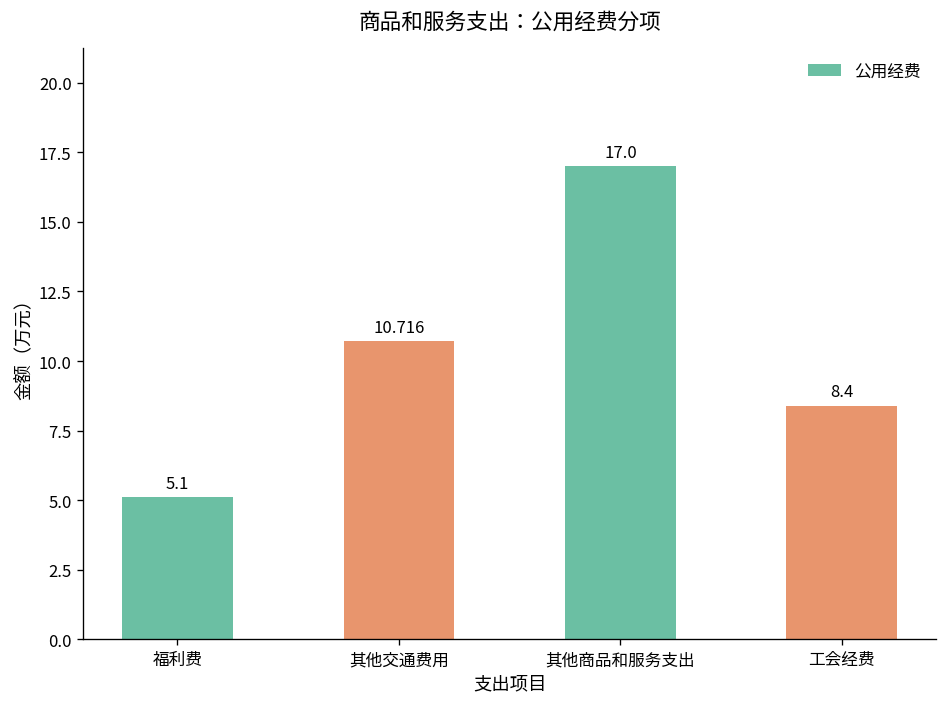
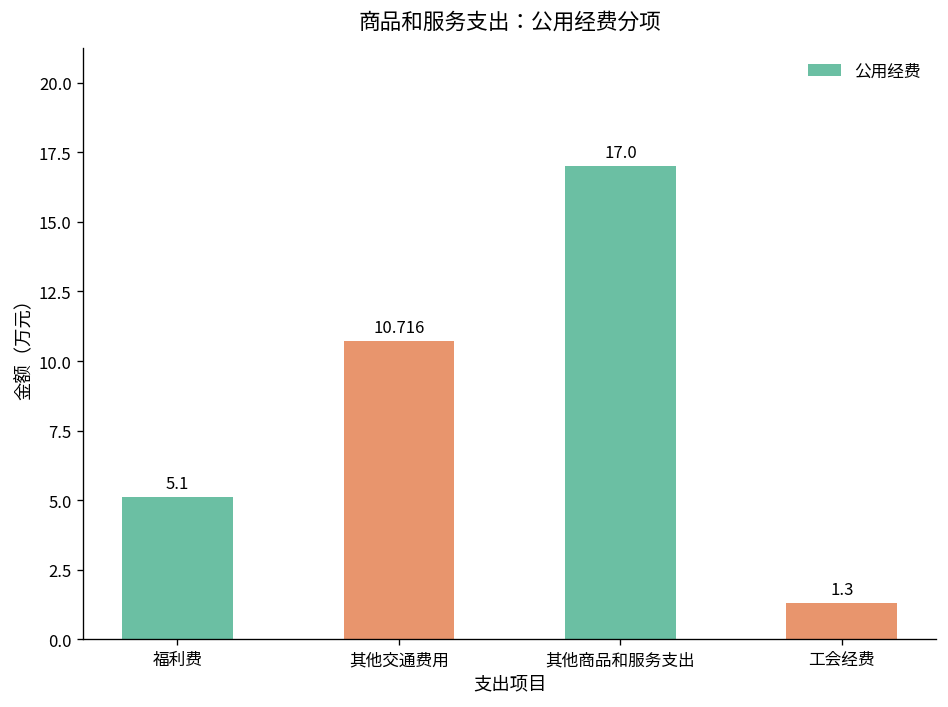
工会经费: 8.4 -> 1.3
